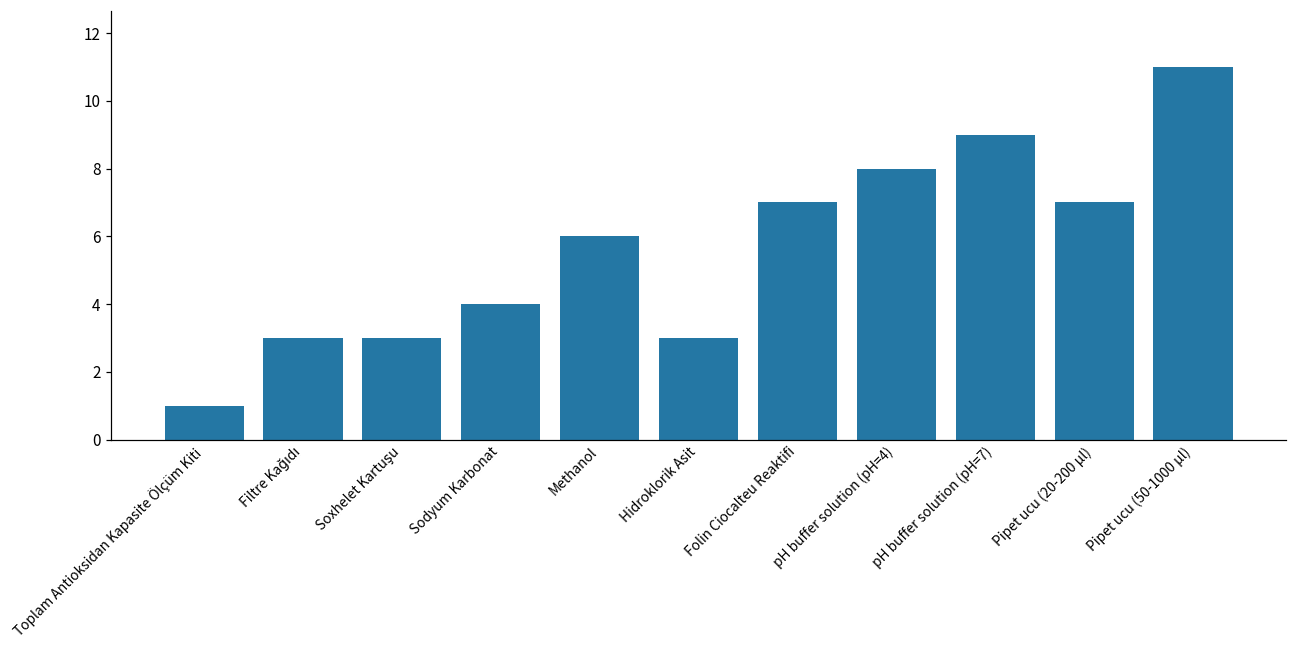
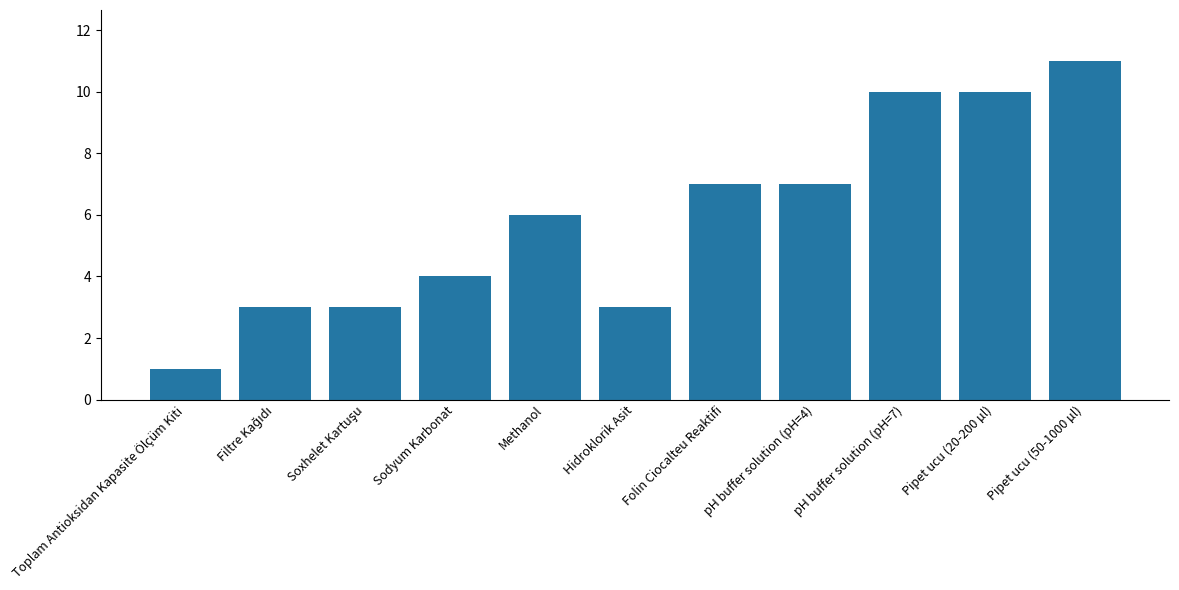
pH buffer solution (pH=4): 8 -> 7
pH buffer solution (pH=7): 9 -> 10
Pipet ucu (20-200 µl): 7 -> 10
